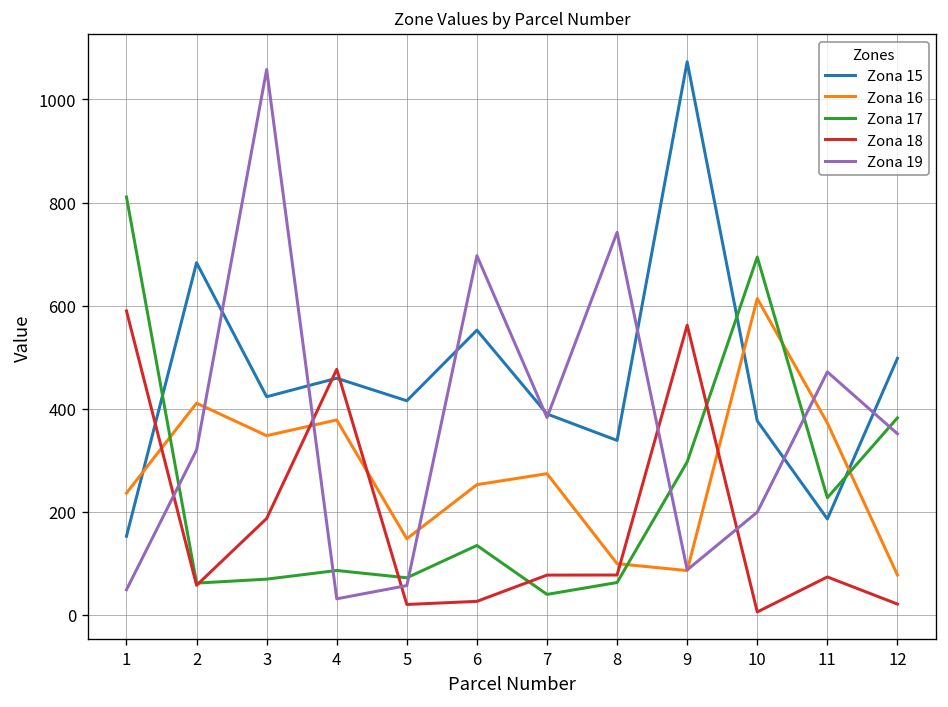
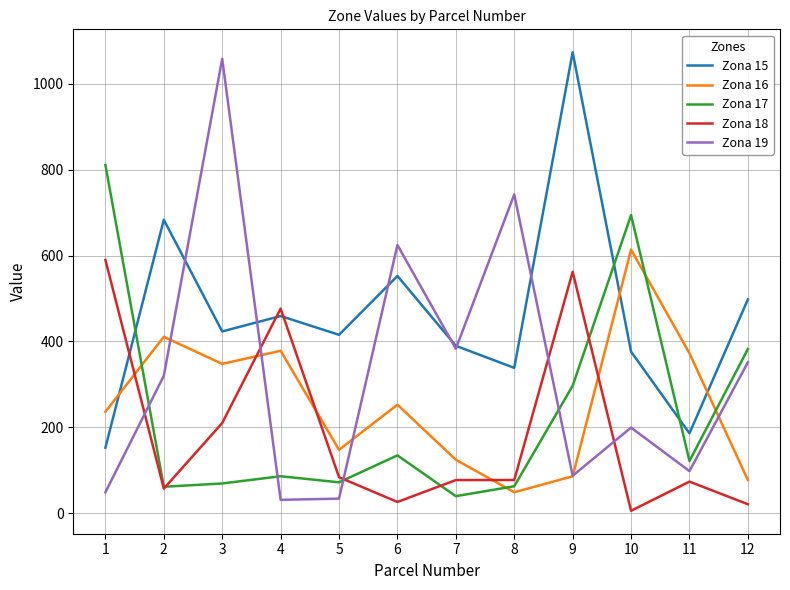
Zona 18, 3: 190 -> 210
Zona 18, 5: 20 -> 80
Zona 19, 5: 60 -> 30
Zona 19, 6: 700 -> 620
Zona 16, 7: 270 -> 120
Zona 16, 8: 100 -> 50
Zona 17, 11: 230 -> 120
Zona 19, 11: 470 -> 100
